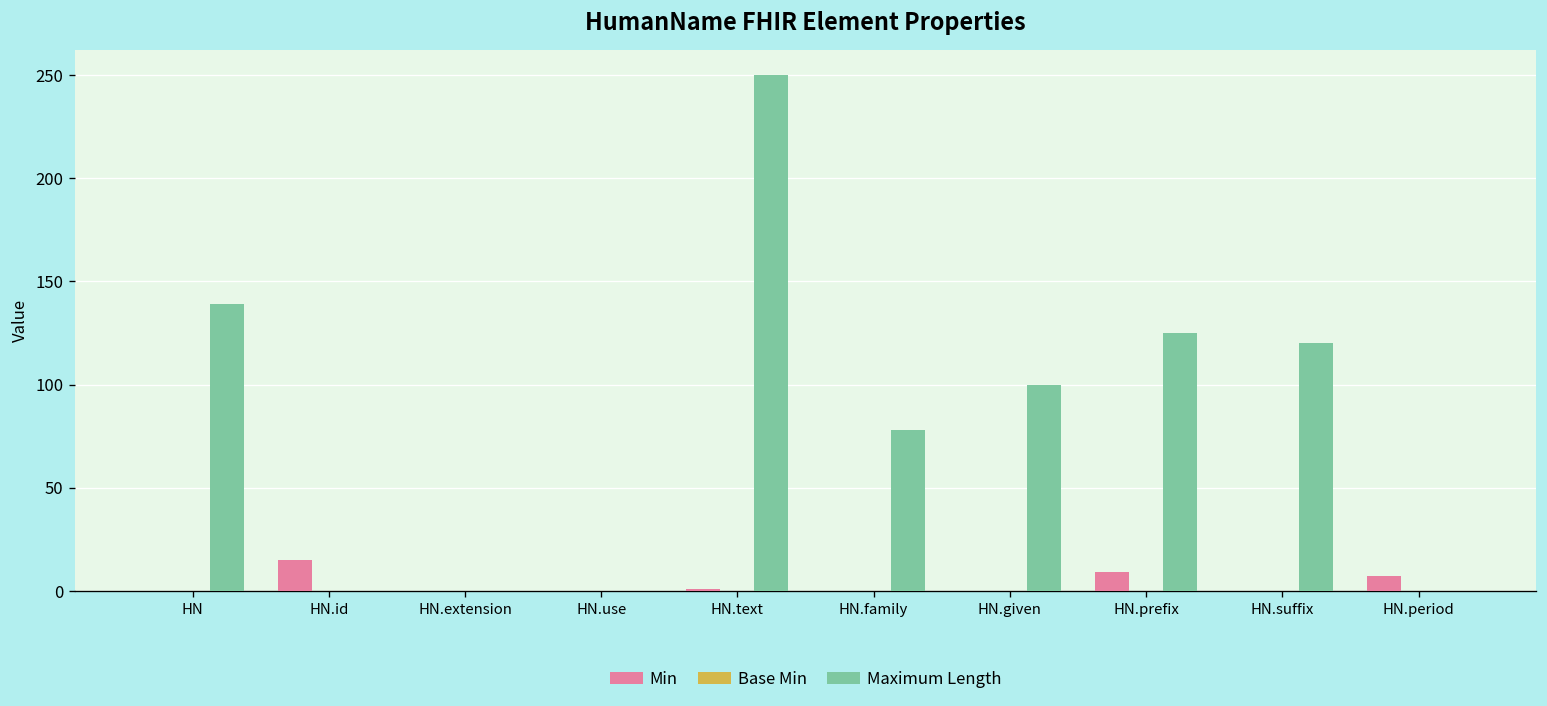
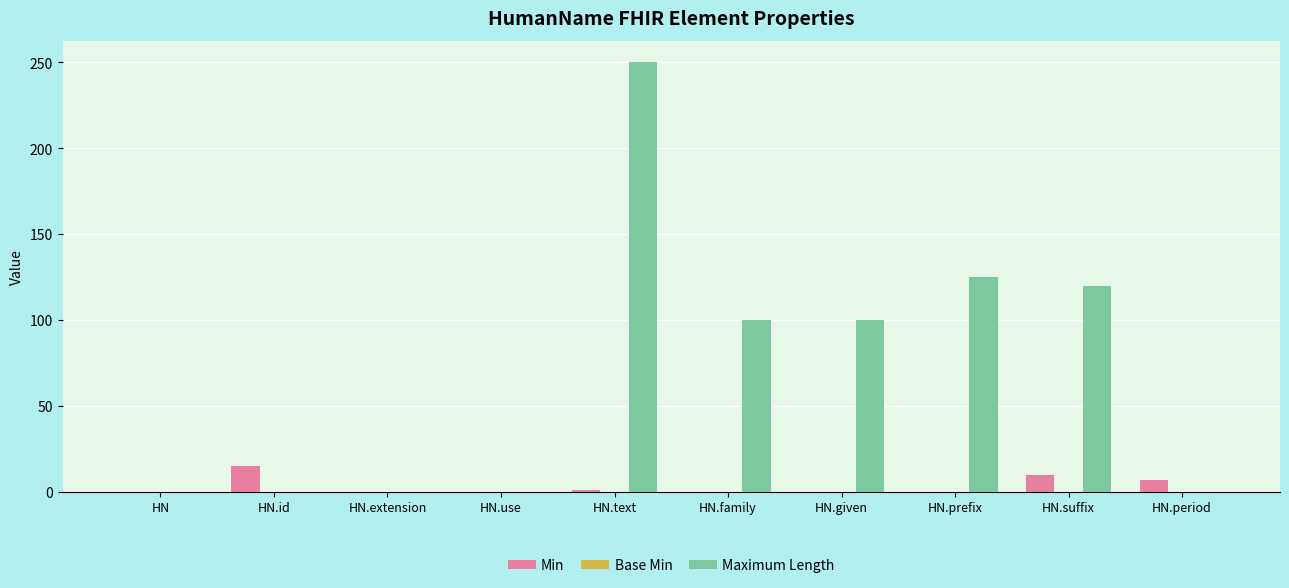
Maximum Length, HN: 139 -> 0
Maximum Length, HN.family: 78 -> 100
Min, HN.prefix: 9 -> 0
Min, HN.suffix: 0 -> 10
